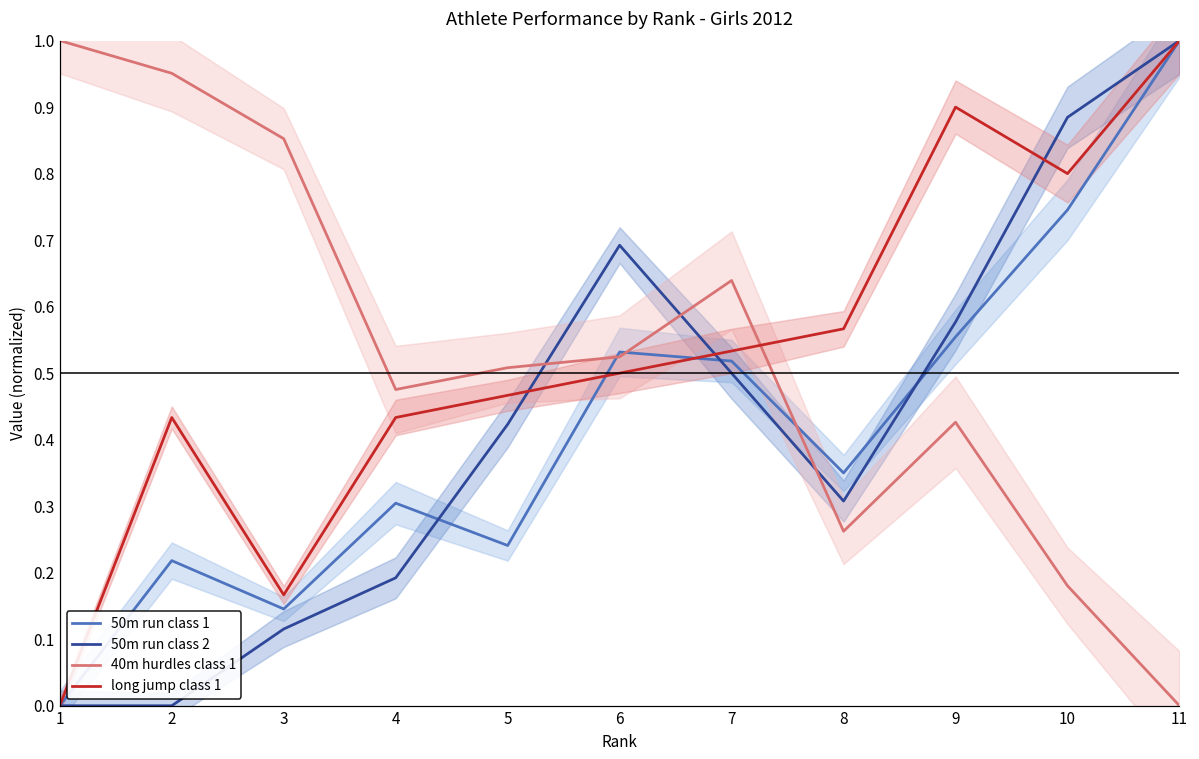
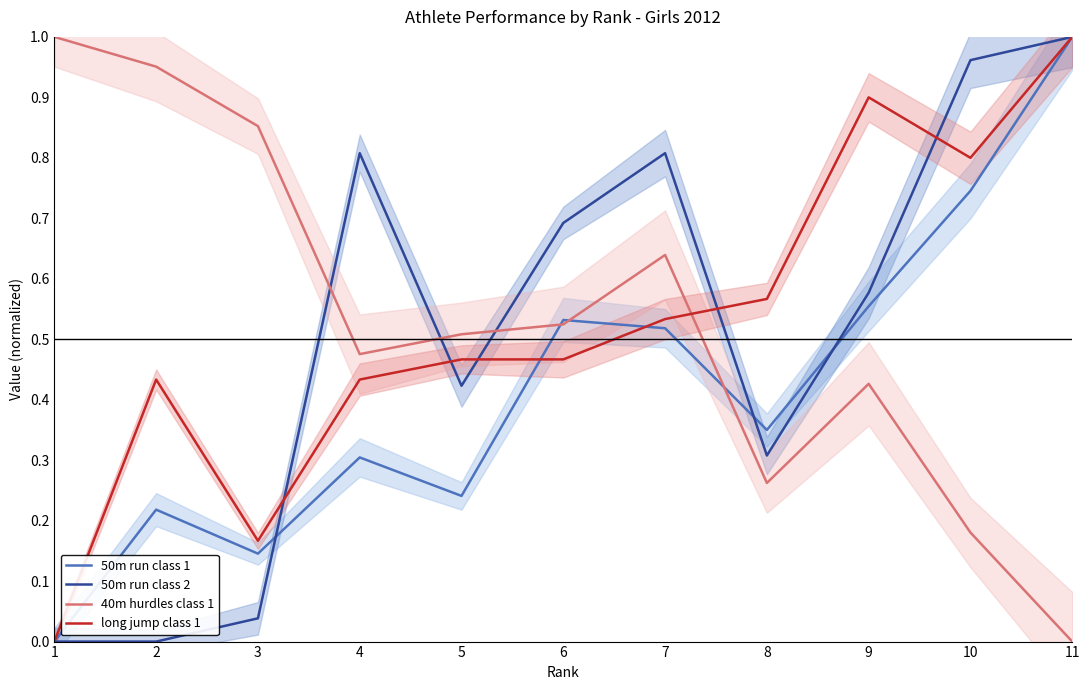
50m run class 2, 3: 0.12 -> 0.04
50m run class 2, 4: 0.19 -> 0.81
long jump class 1, 6: 0.50 -> 0.47
50m run class 2, 7: 0.50 -> 0.81
50m run class 2, 10: 0.88 -> 0.96
